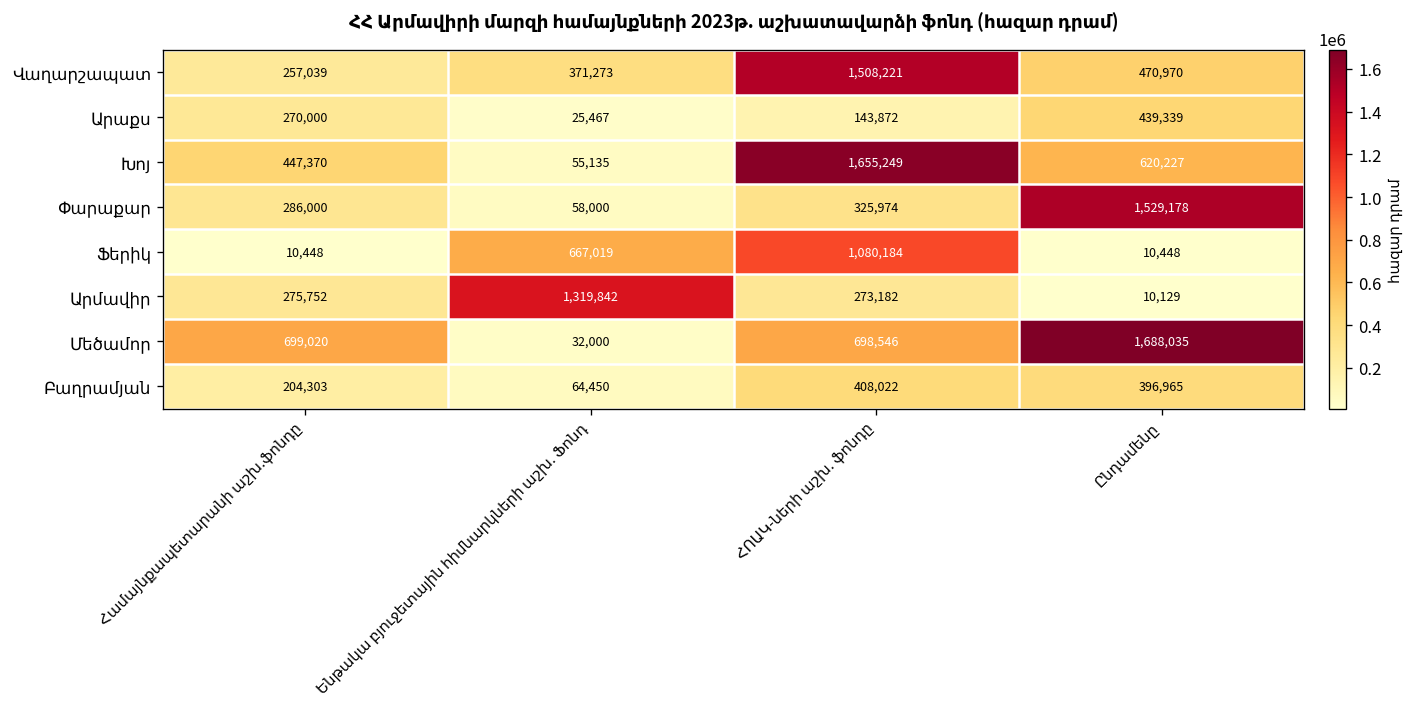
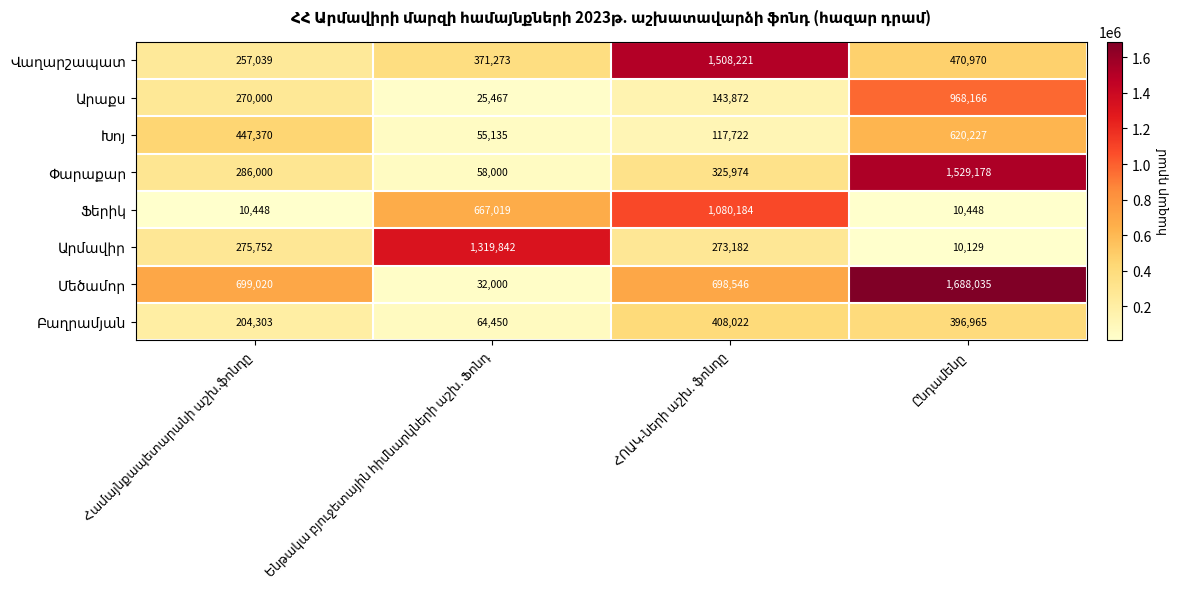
Արաքս, Ընդամենը: 439,339 -> 968,166
Խոյ, ՀՈԱԿ-ների աշխ. ֆոնդը: 1,655,249 -> 117,722
